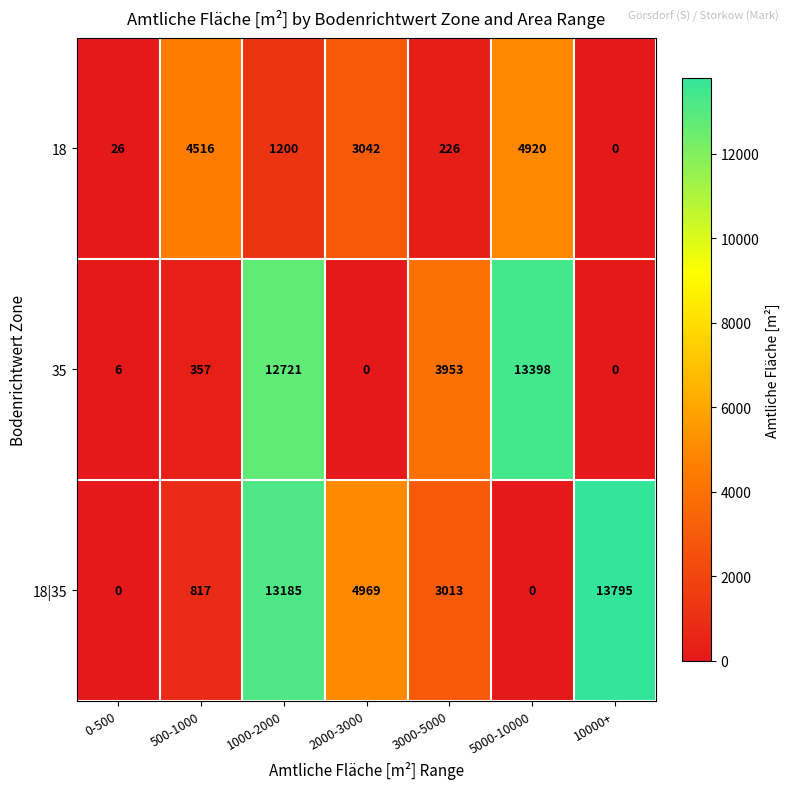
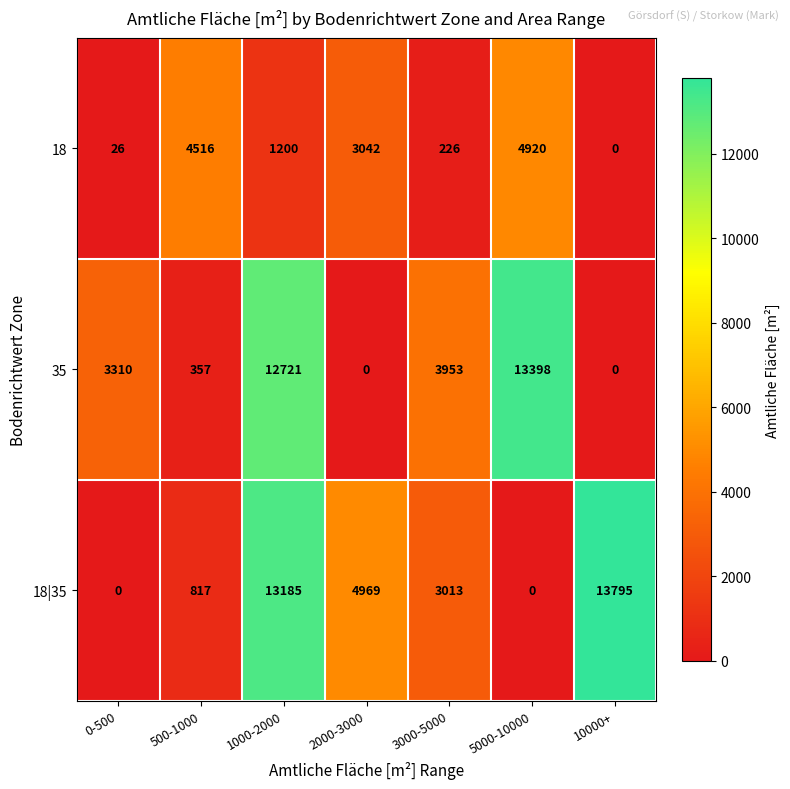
35, 0-500: 6 -> 3310
